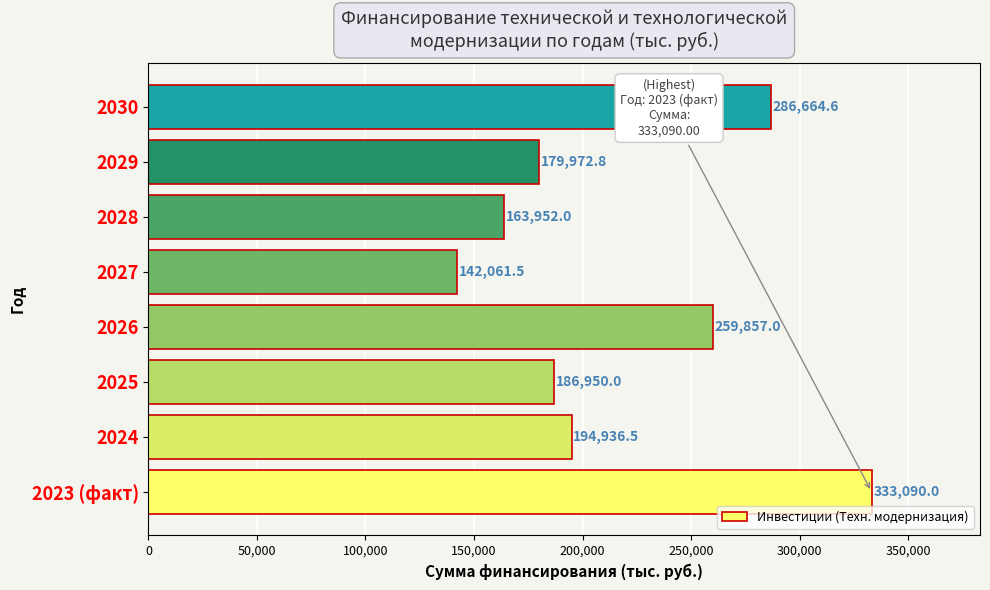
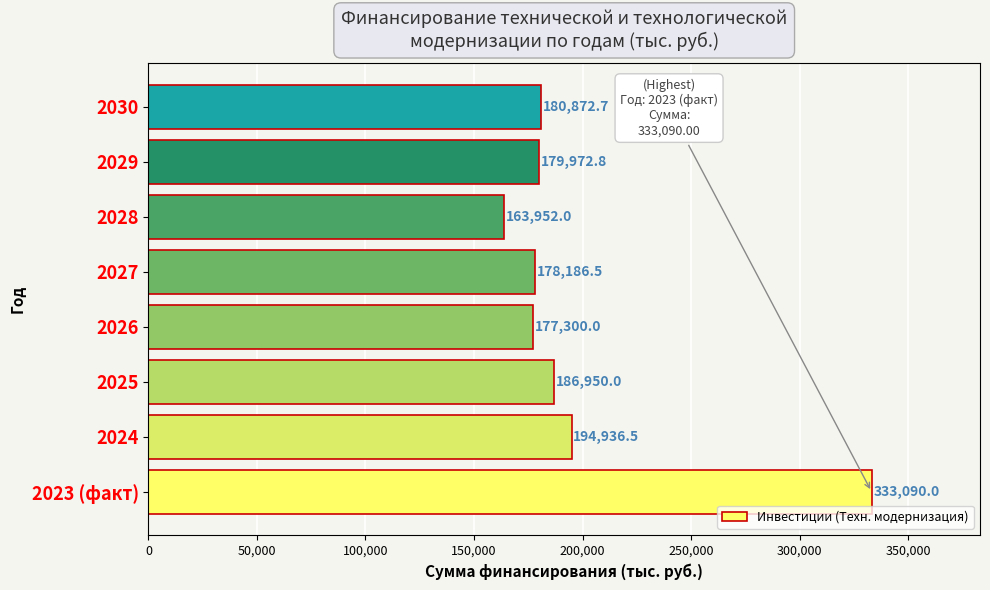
2030: 286,664.6 -> 180,872.7
2027: 142,061.5 -> 178,186.5
2026: 259,857.0 -> 177,300.0
